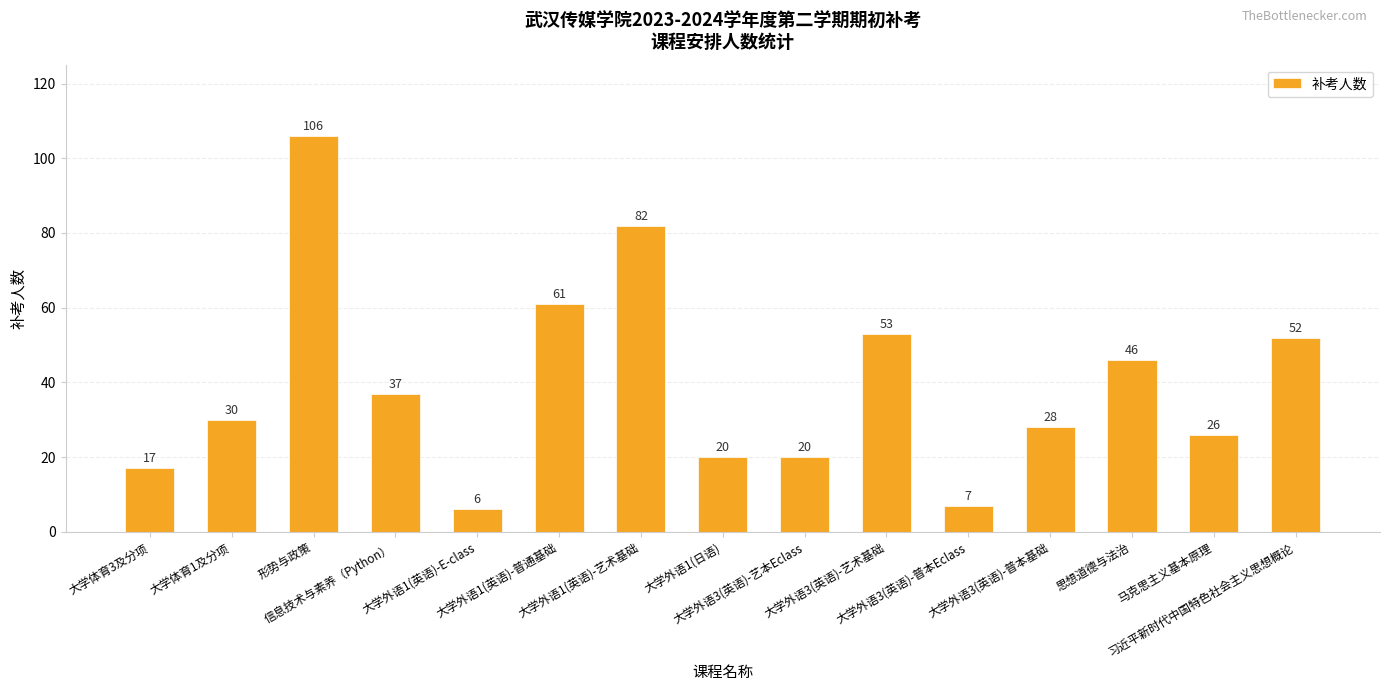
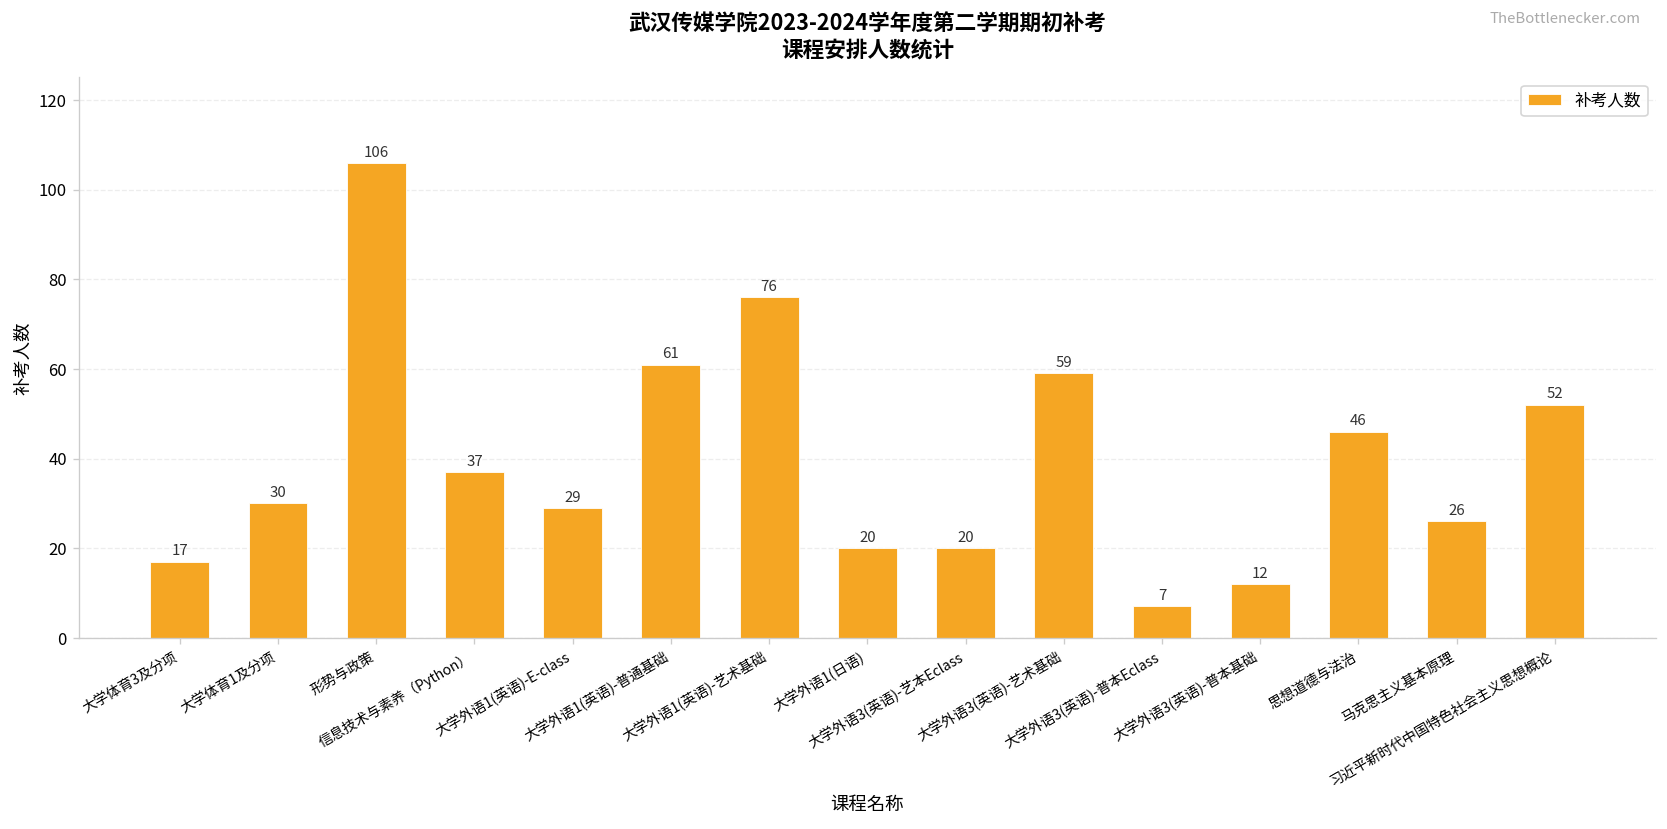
大学外语1(英语)-E-class: 6 -> 29
大学外语1(英语)-艺术基础: 82 -> 76
大学外语3(英语)-艺术基础: 53 -> 59
大学外语3(英语)-普本基础: 28 -> 12
